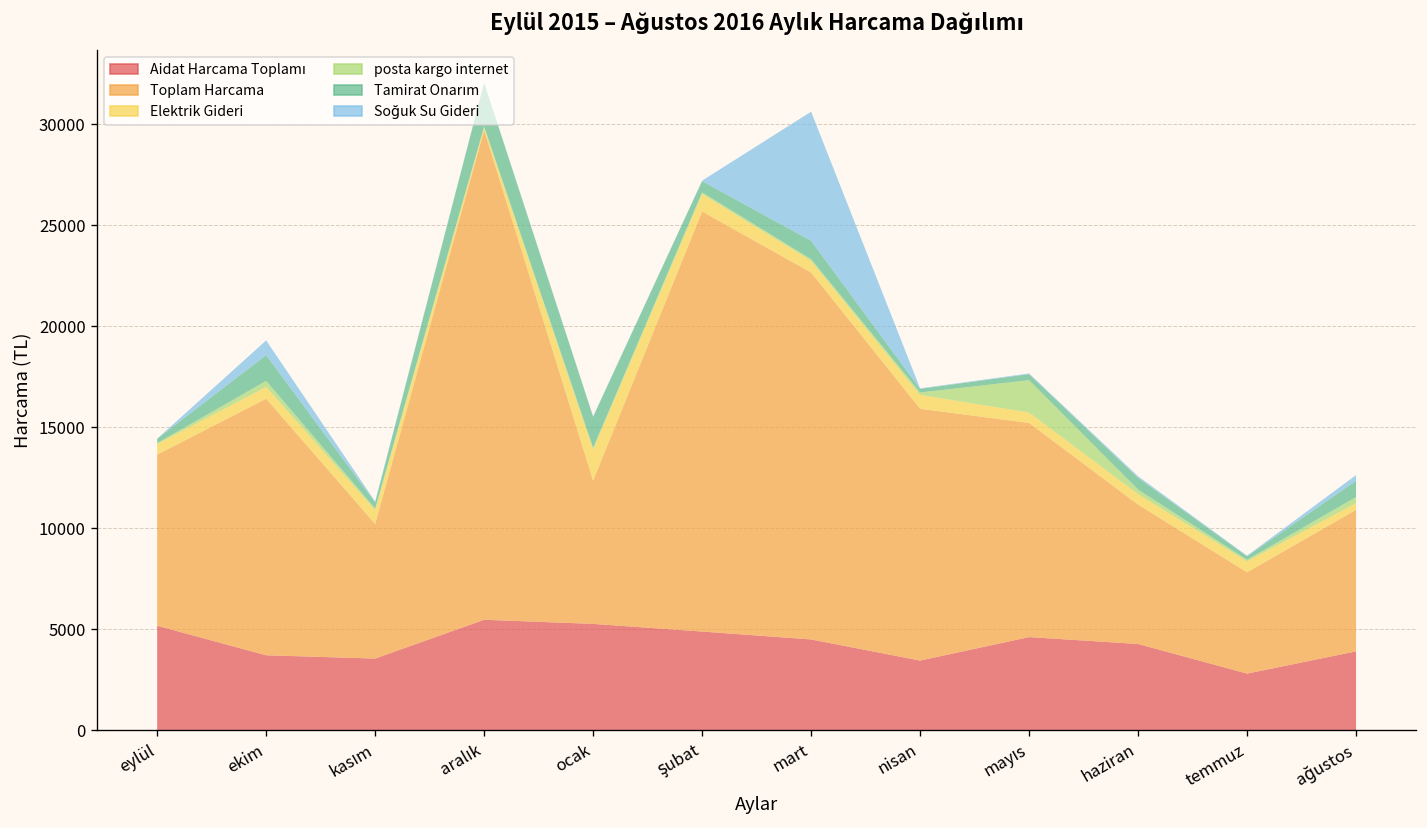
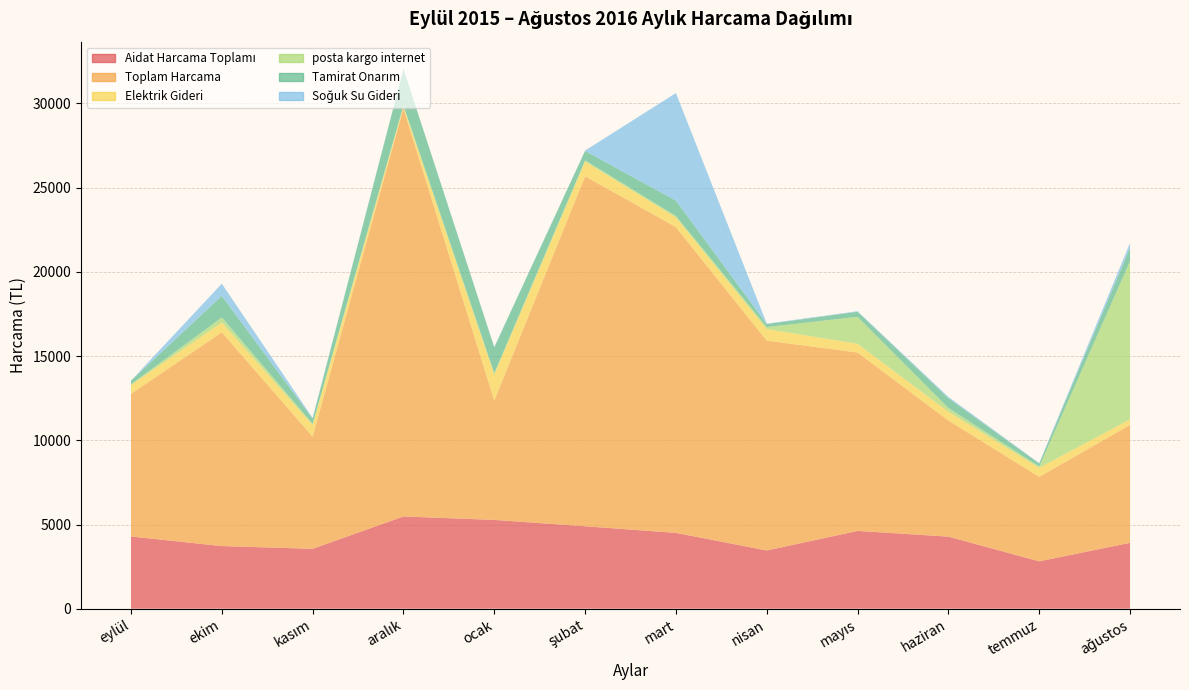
Aidat Harcama Toplamı, eylül: 5200 -> 4300
posta kargo internet, ağustos: 300 -> 9400
